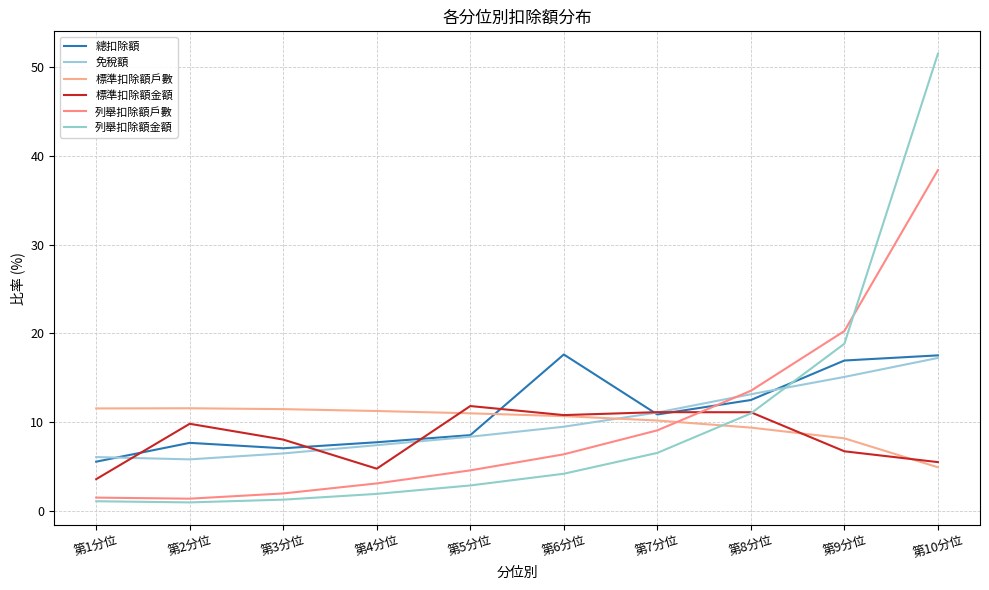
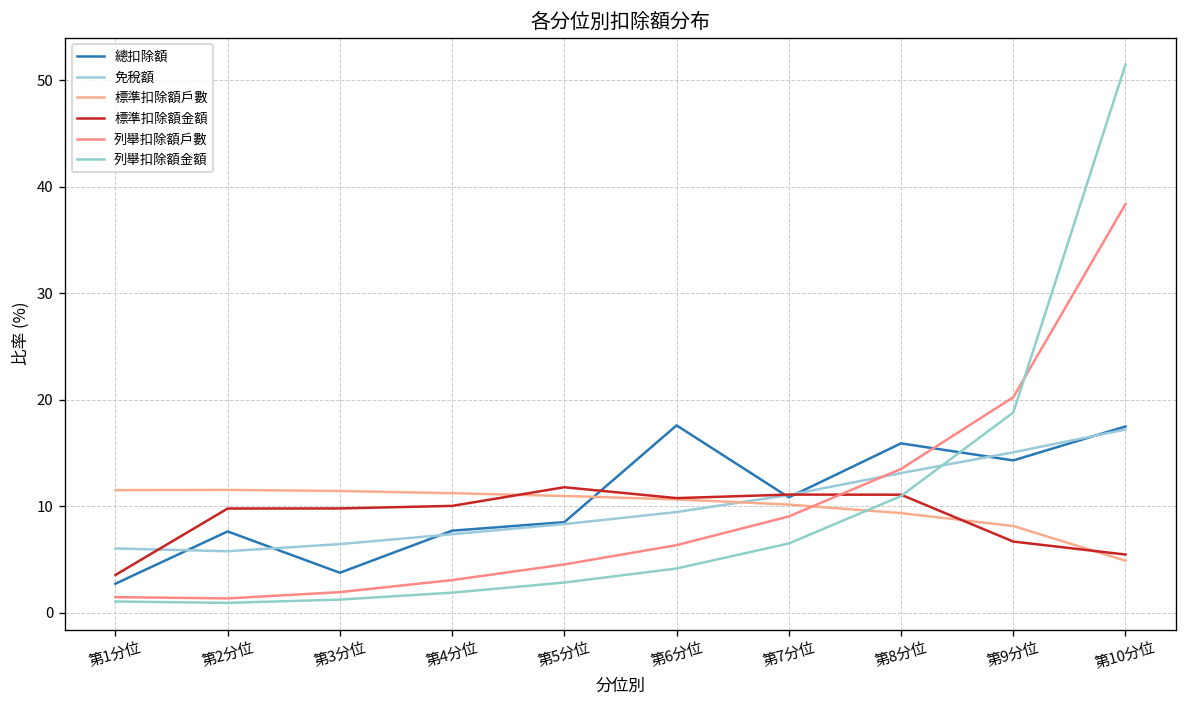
總扣除額, 第1分位: 6 -> 3
總扣除額, 第3分位: 7 -> 4
標準扣除額金額, 第3分位: 8 -> 10
標準扣除額金額, 第4分位: 5 -> 10
總扣除額, 第8分位: 12 -> 16
總扣除額, 第9分位: 17 -> 14
